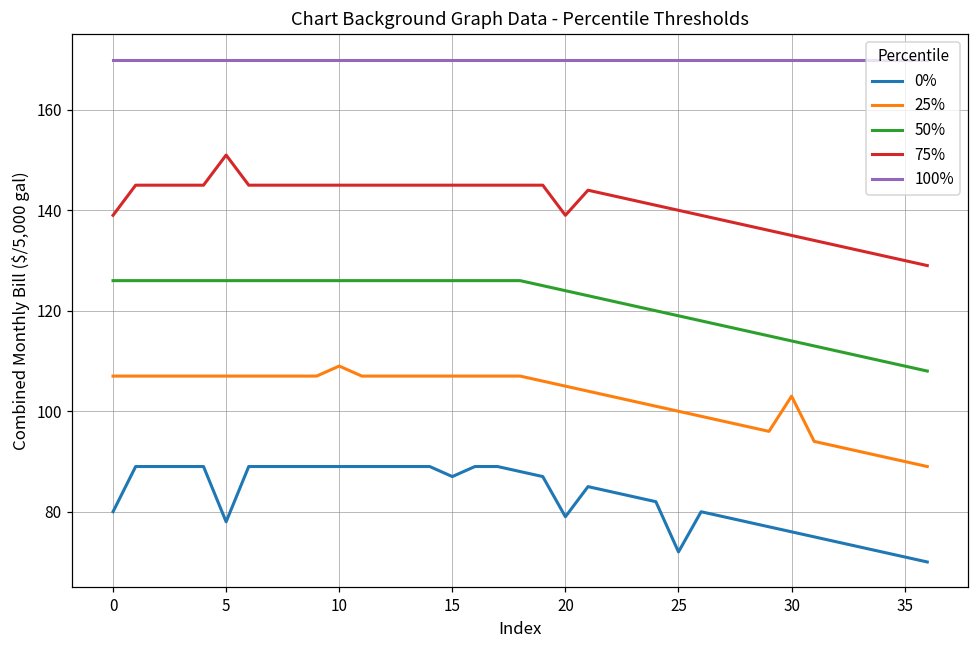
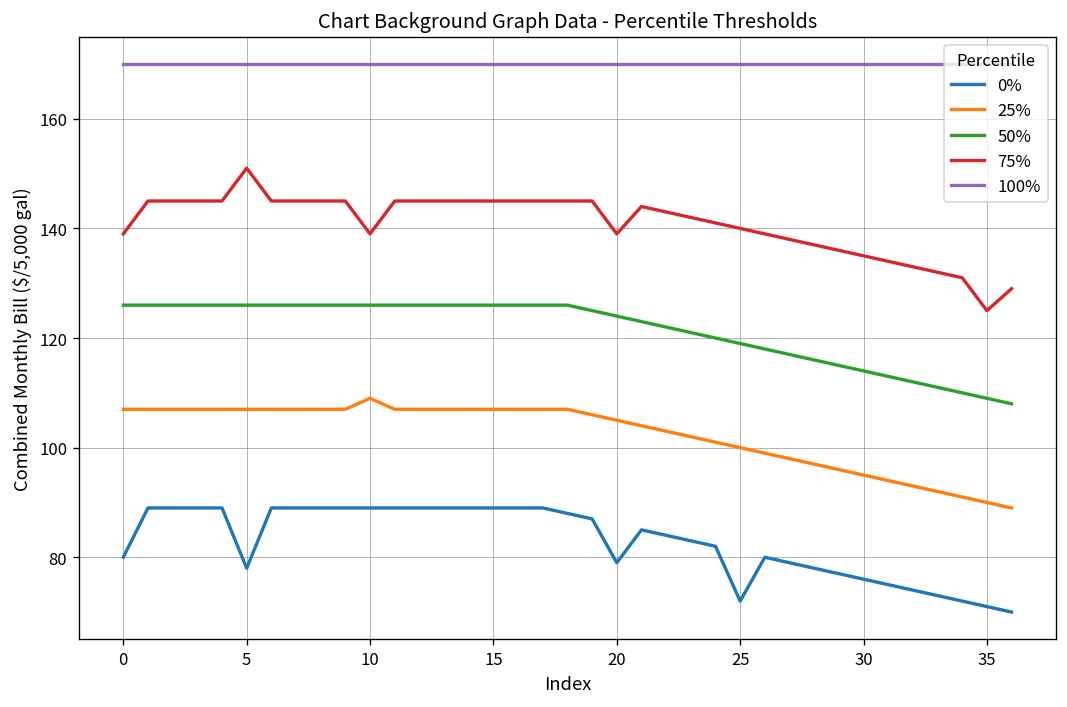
75%, 10: 145 -> 139
0%, 15: 87 -> 89
25%, 30: 103 -> 95
75%, 35: 130 -> 125
